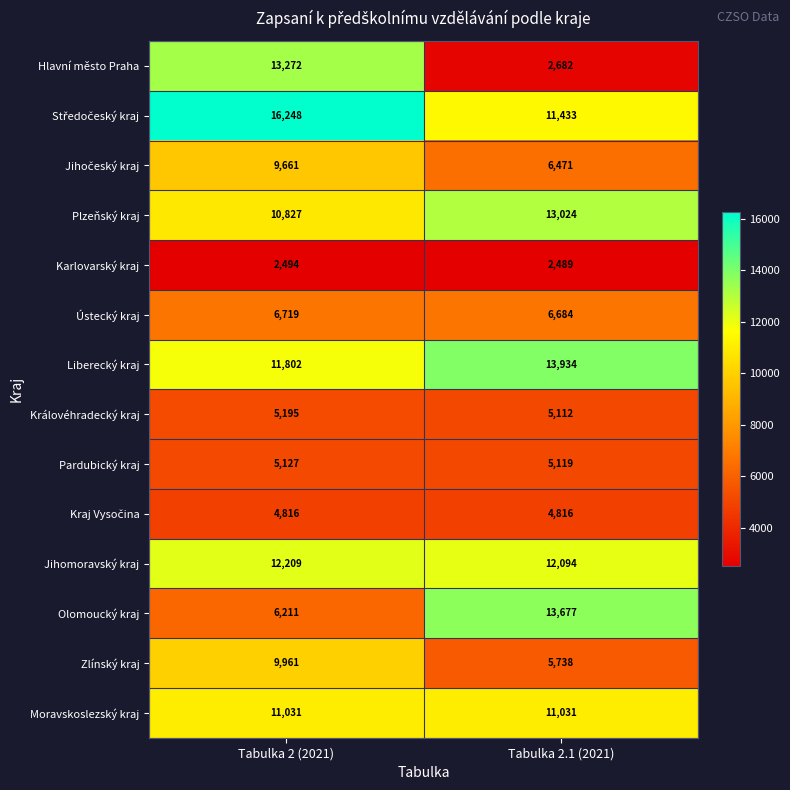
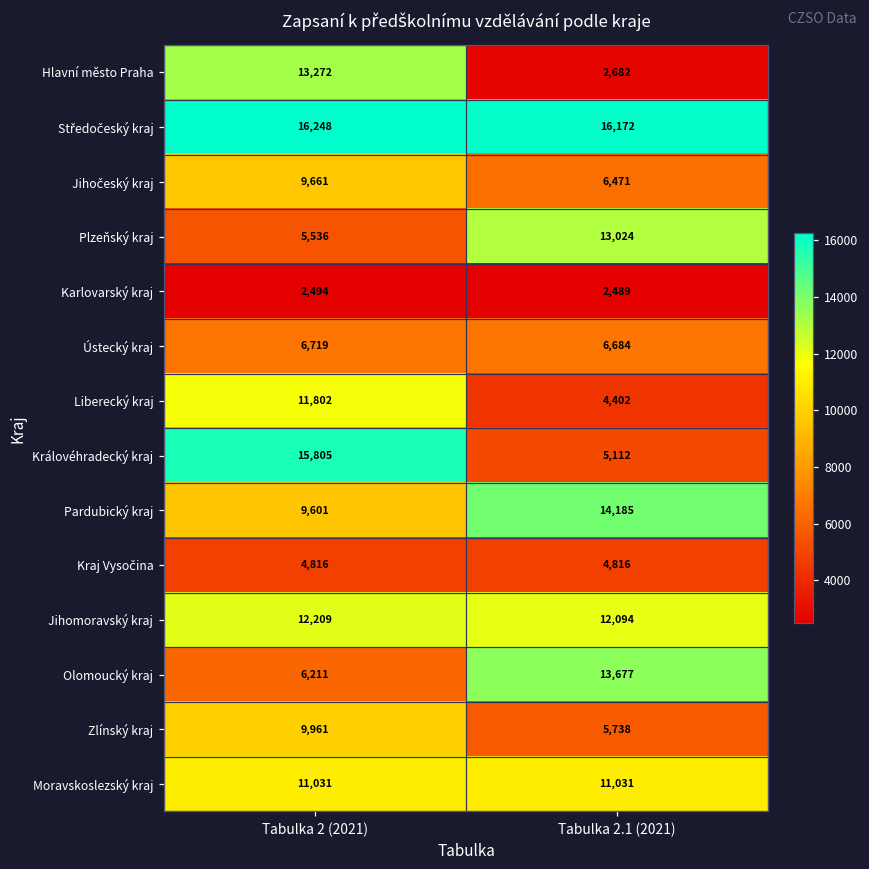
Středočeský kraj, Tabulka 2.1 (2021): 11,433 -> 16,172
Plzeňský kraj, Tabulka 2 (2021): 10,827 -> 5,536
Liberecký kraj, Tabulka 2.1 (2021): 13,934 -> 4,402
Královéhradecký kraj, Tabulka 2 (2021): 5,195 -> 15,805
Pardubický kraj, Tabulka 2 (2021): 5,127 -> 9,601
Pardubický kraj, Tabulka 2.1 (2021): 5,119 -> 14,185
